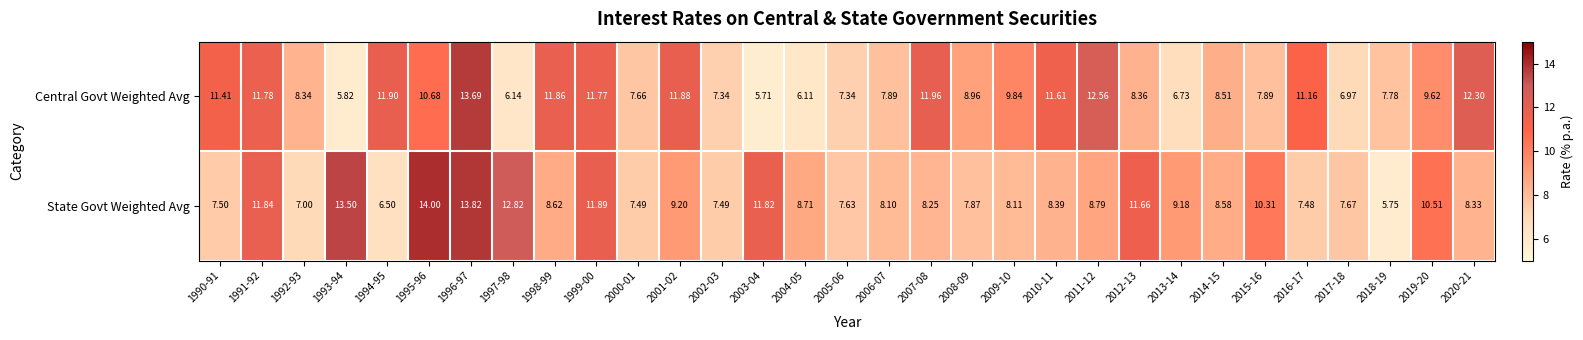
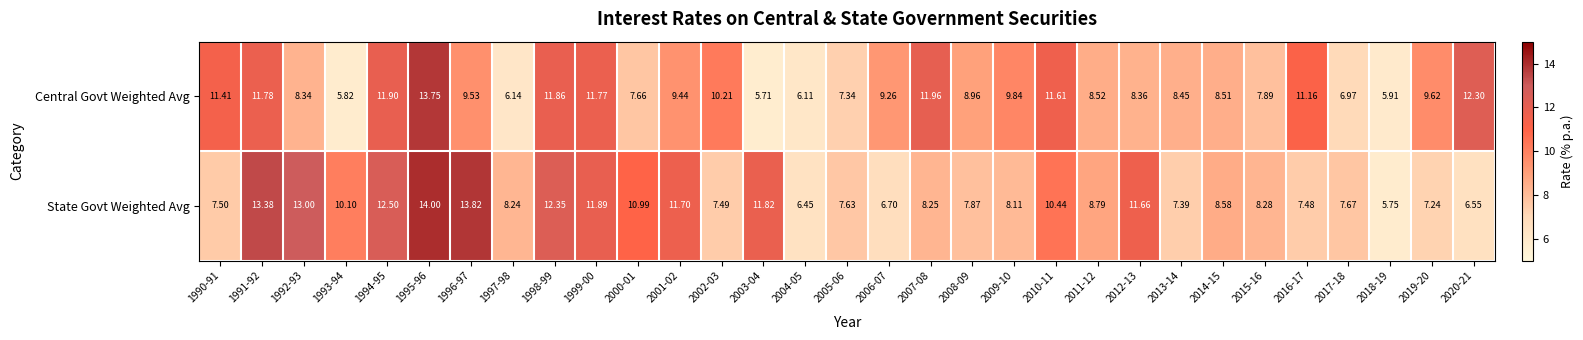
Central Govt Weighted Avg, 1995-96: 10.68 -> 13.75
Central Govt Weighted Avg, 1996-97: 13.69 -> 9.53
Central Govt Weighted Avg, 2001-02: 11.88 -> 9.44
Central Govt Weighted Avg, 2002-03: 7.34 -> 10.21
Central Govt Weighted Avg, 2006-07: 7.89 -> 9.26
Central Govt Weighted Avg, 2011-12: 12.56 -> 8.52
Central Govt Weighted Avg, 2013-14: 6.73 -> 8.45
Central Govt Weighted Avg, 2018-19: 7.78 -> 5.91
State Govt Weighted Avg, 1991-92: 11.84 -> 13.38
State Govt Weighted Avg, 1992-93: 7.00 -> 13.00
State Govt Weighted Avg, 1993-94: 13.50 -> 10.10
State Govt Weighted Avg, 1994-95: 6.50 -> 12.50
State Govt Weighted Avg, 1997-98: 12.82 -> 8.24
State Govt Weighted Avg, 1998-99: 8.62 -> 12.35
State Govt Weighted Avg, 2000-01: 7.49 -> 10.99
State Govt Weighted Avg, 2001-02: 9.20 -> 11.70
State Govt Weighted Avg, 2004-05: 8.71 -> 6.45
State Govt Weighted Avg, 2006-07: 8.10 -> 6.70
State Govt Weighted Avg, 2010-11: 8.39 -> 10.44
State Govt Weighted Avg, 2013-14: 9.18 -> 7.39
State Govt Weighted Avg, 2015-16: 10.31 -> 8.28
State Govt Weighted Avg, 2019-20: 10.51 -> 7.24
State Govt Weighted Avg, 2020-21: 8.33 -> 6.55
